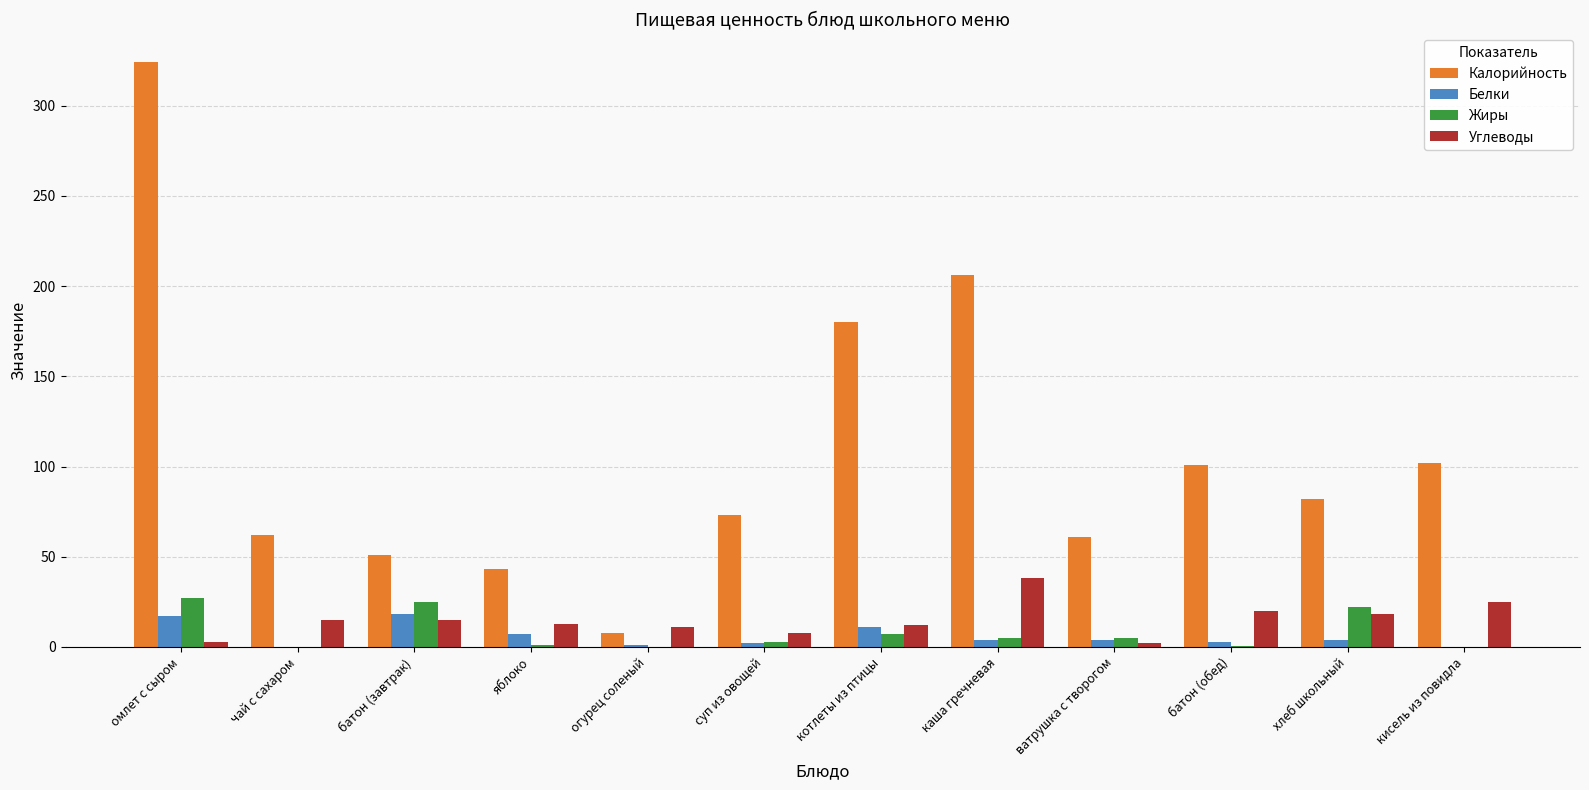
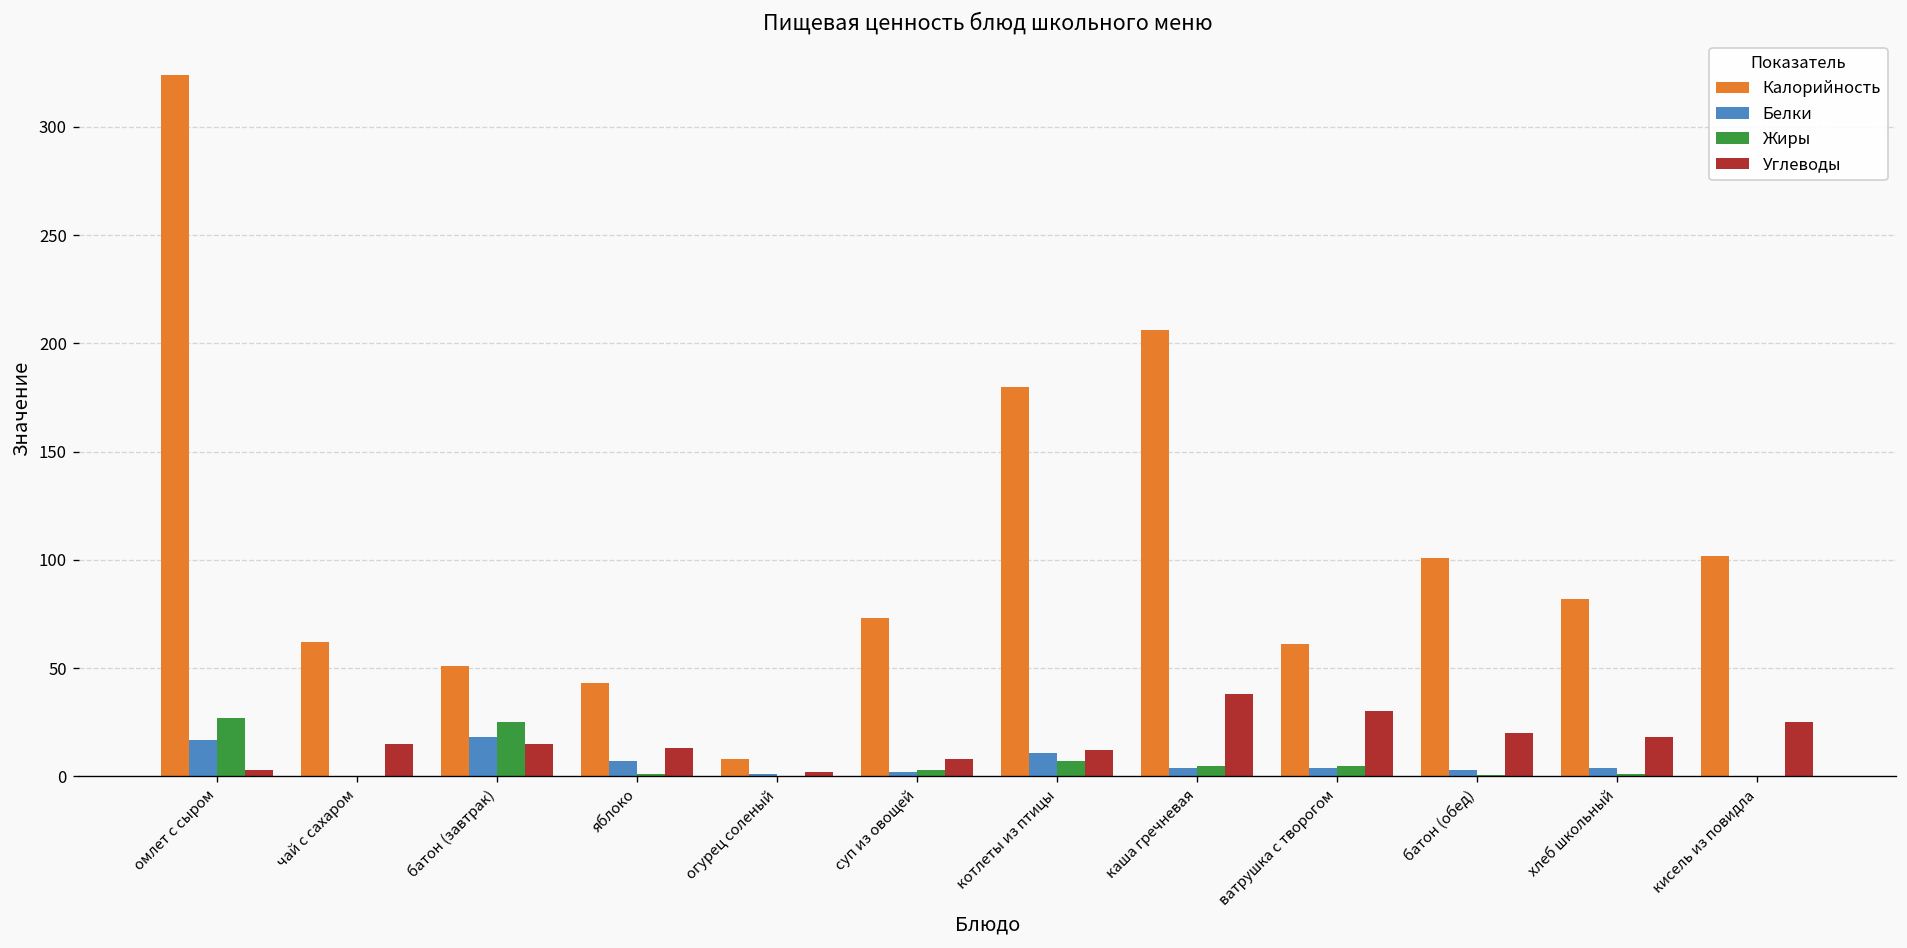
Углеводы, огурец соленый: 11 -> 2
Углеводы, ватрушка с творогом: 2 -> 30
Жиры, хлеб школьный: 22 -> 1
